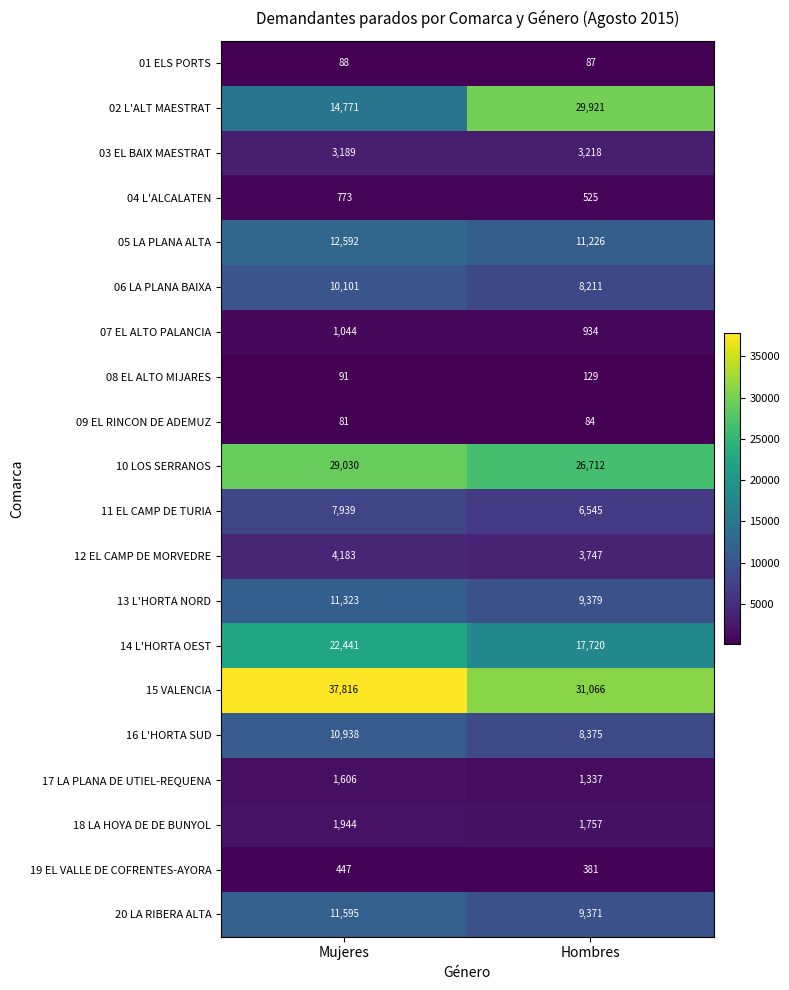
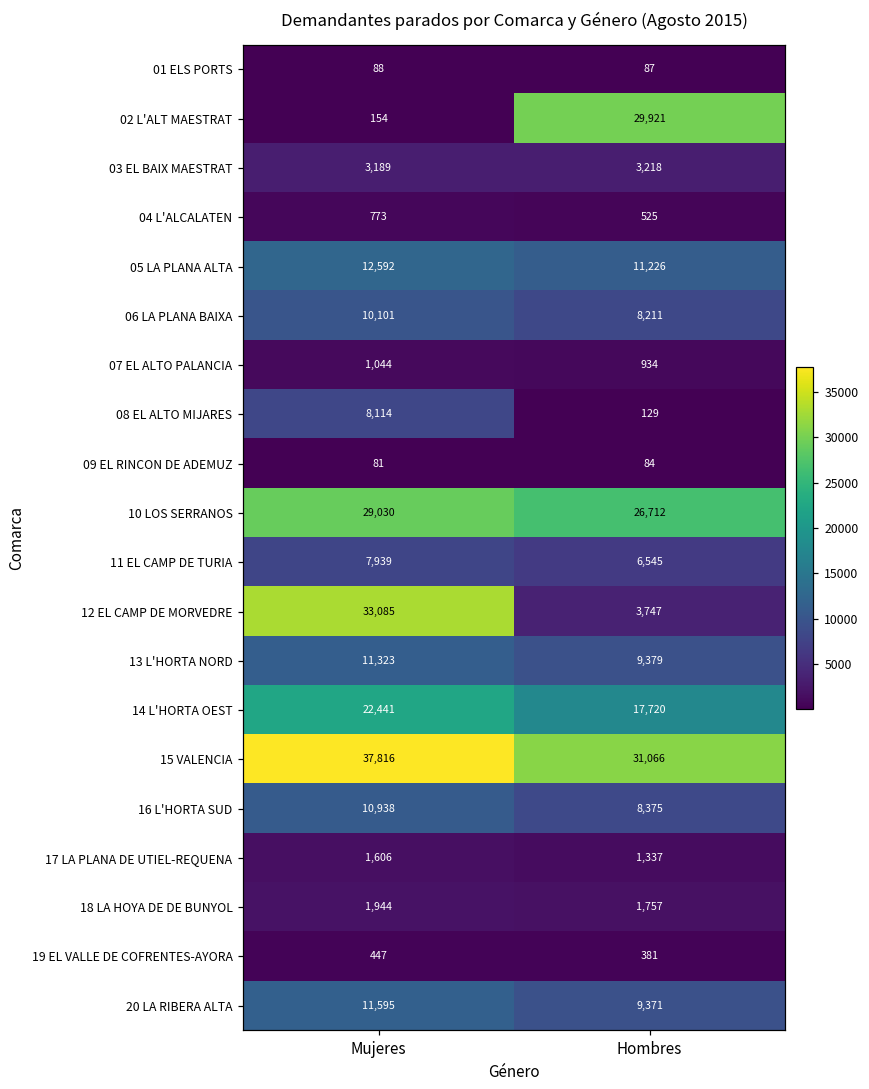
02 L'ALT MAESTRAT, Mujeres: 14,771 -> 154
08 EL ALTO MIJARES, Mujeres: 91 -> 8,114
12 EL CAMP DE MORVEDRE, Mujeres: 4,183 -> 33,085
